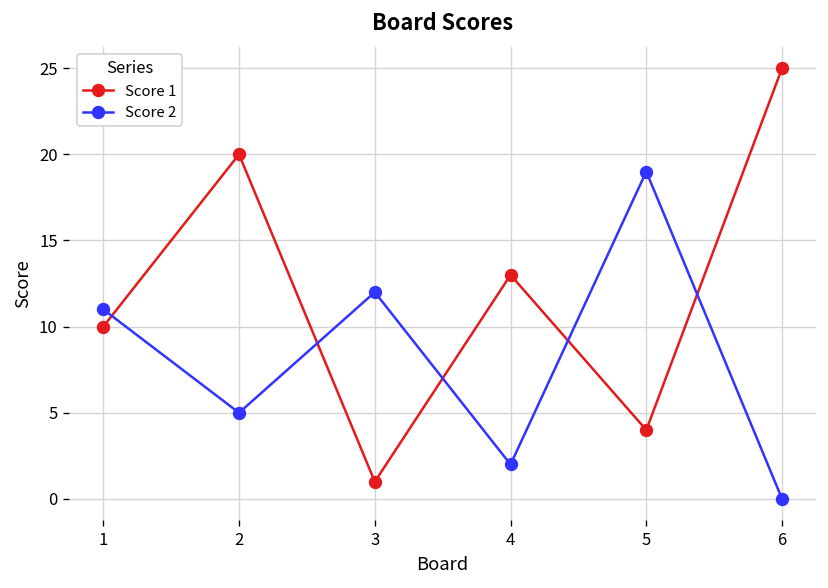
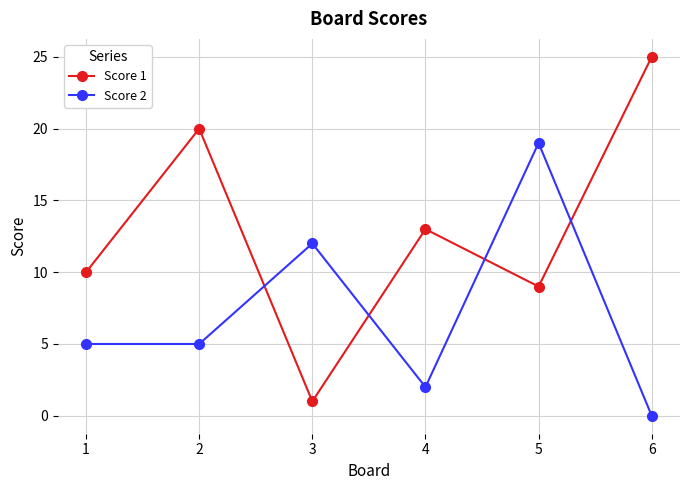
Score 2, 1: 11 -> 5
Score 1, 5: 4 -> 9
